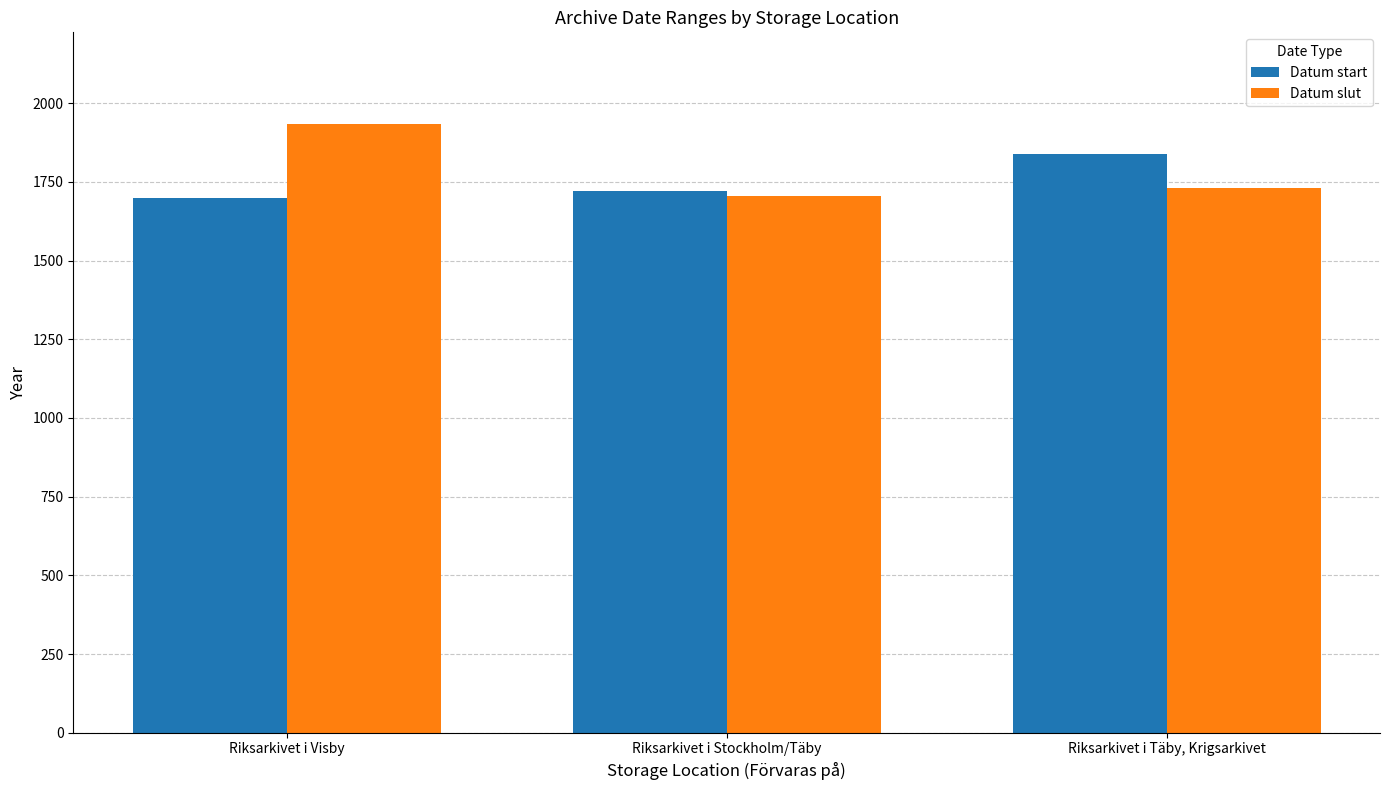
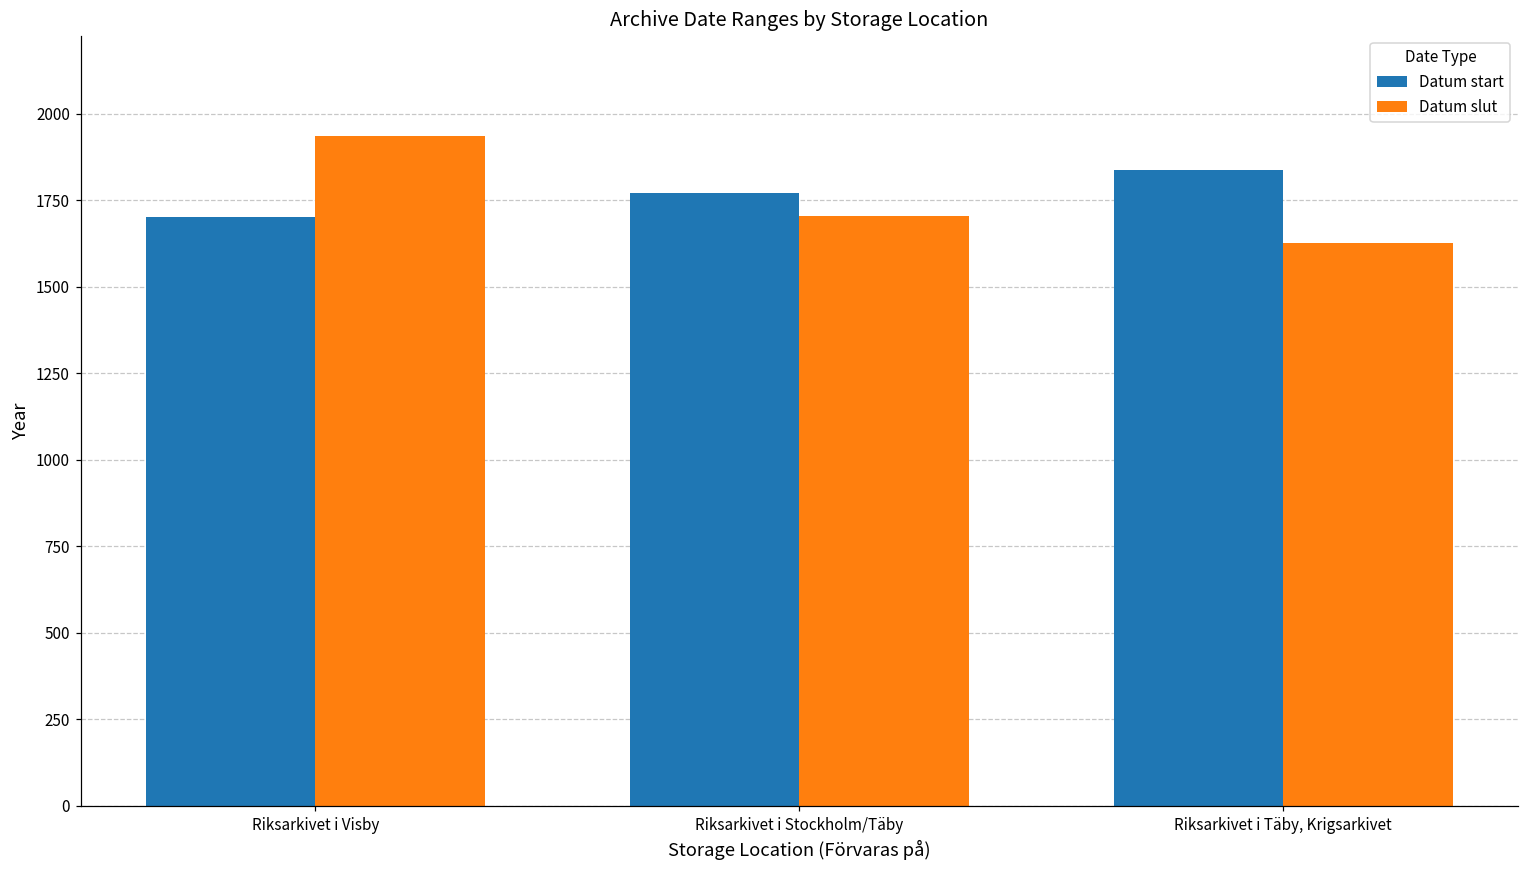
Datum start, Riksarkivet i Stockholm/Täby: 1720 -> 1770
Datum slut, Riksarkivet i Täby, Krigsarkivet: 1730 -> 1630
